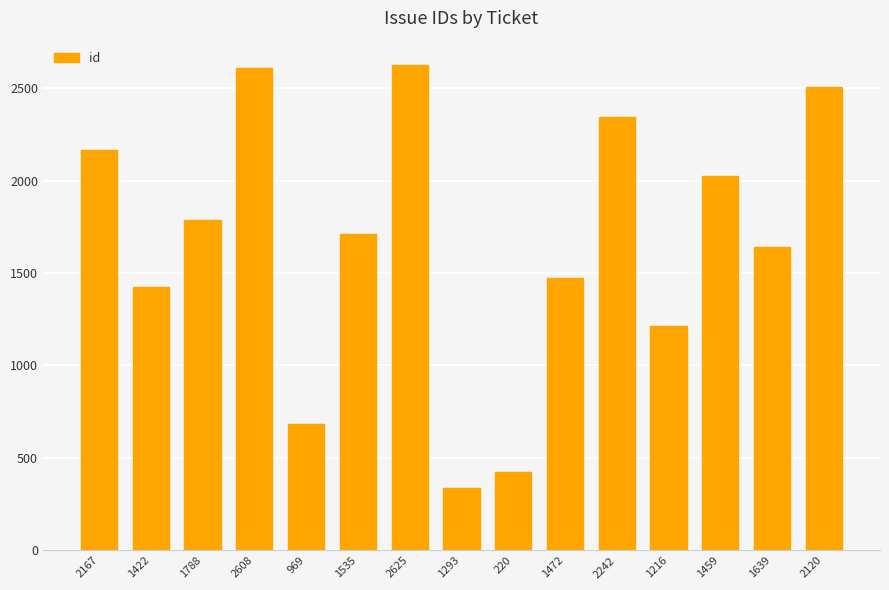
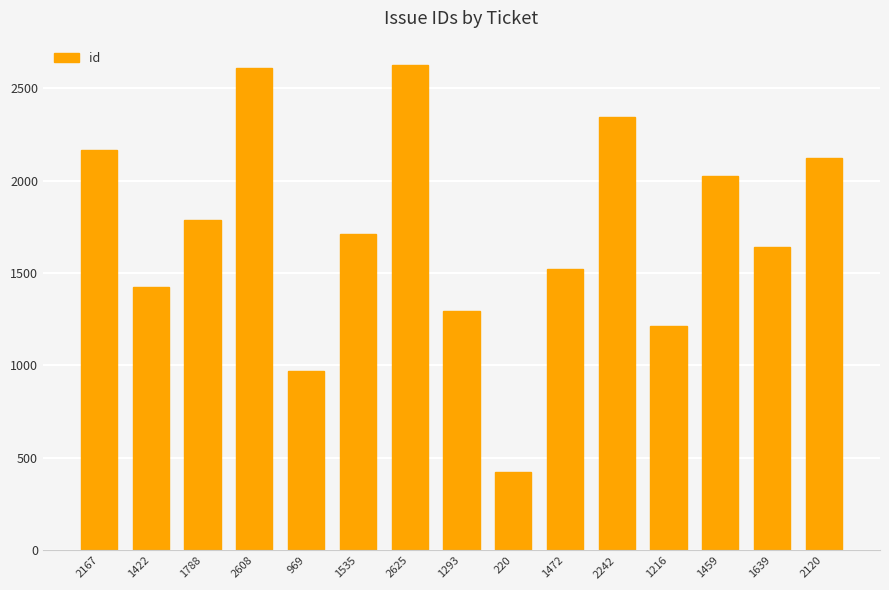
969: 680 -> 970
1293: 340 -> 1290
1472: 1470 -> 1520
2120: 2500 -> 2120
